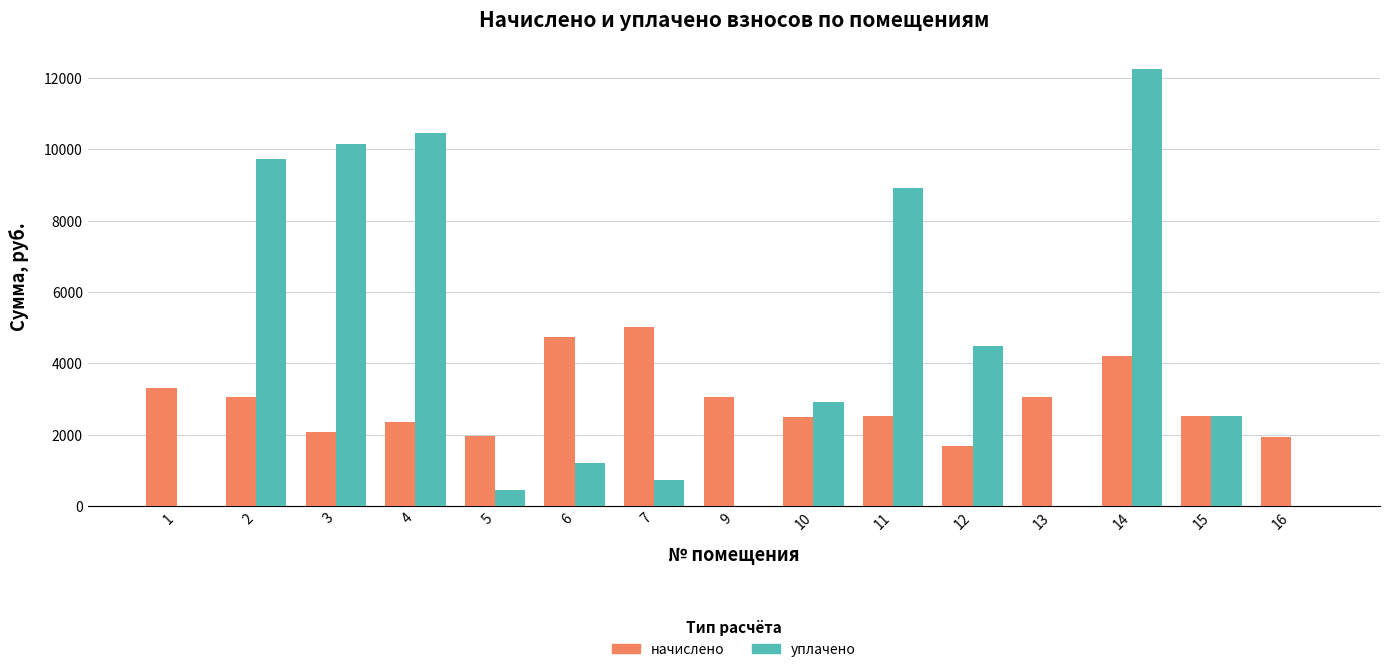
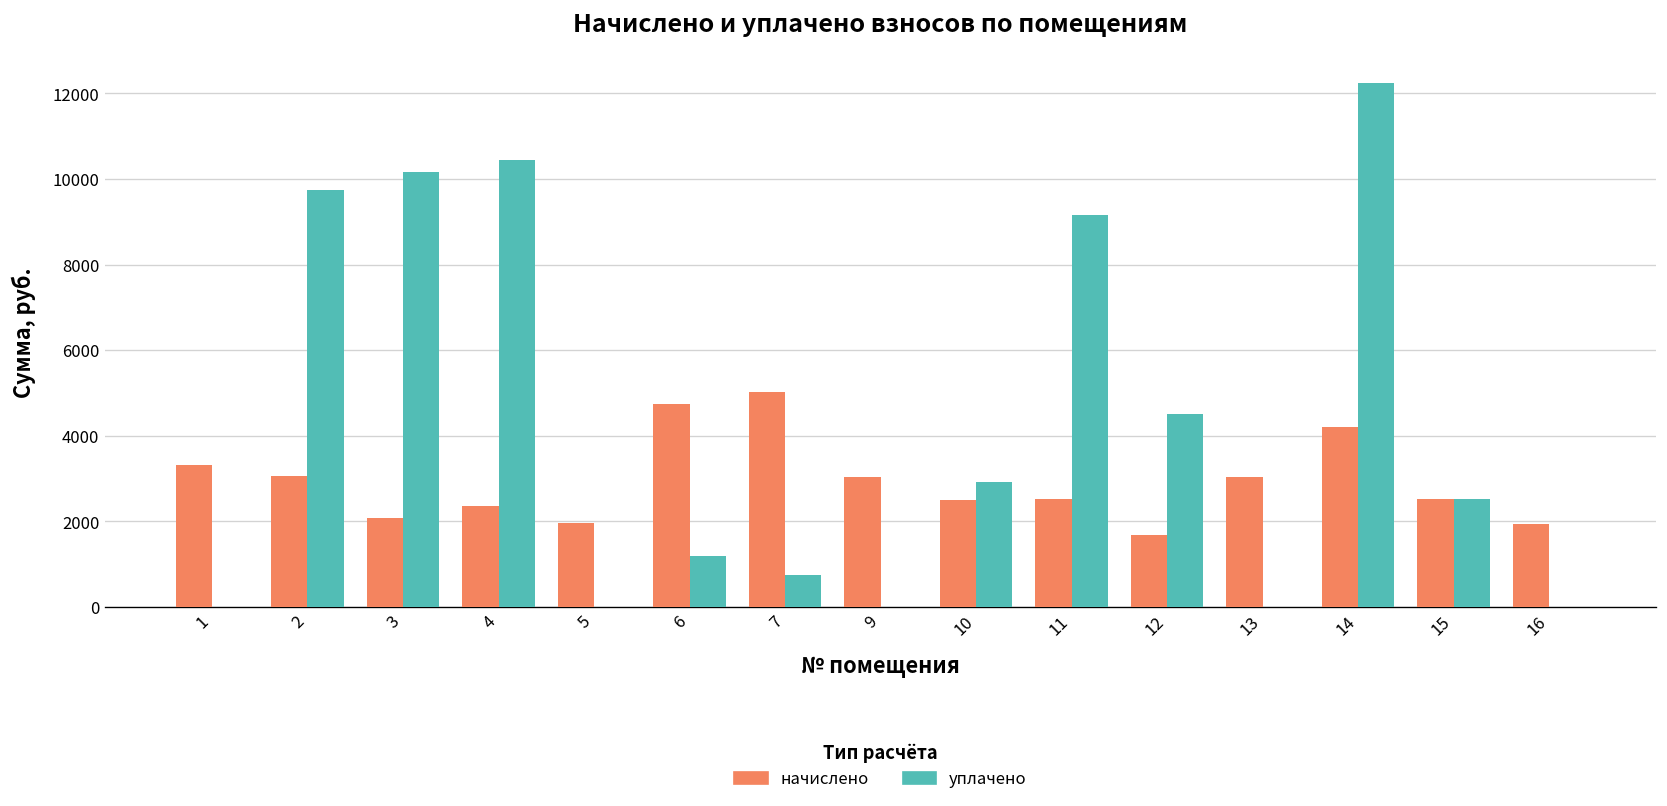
уплачено, 5: 500 -> 0
уплачено, 11: 8900 -> 9200
